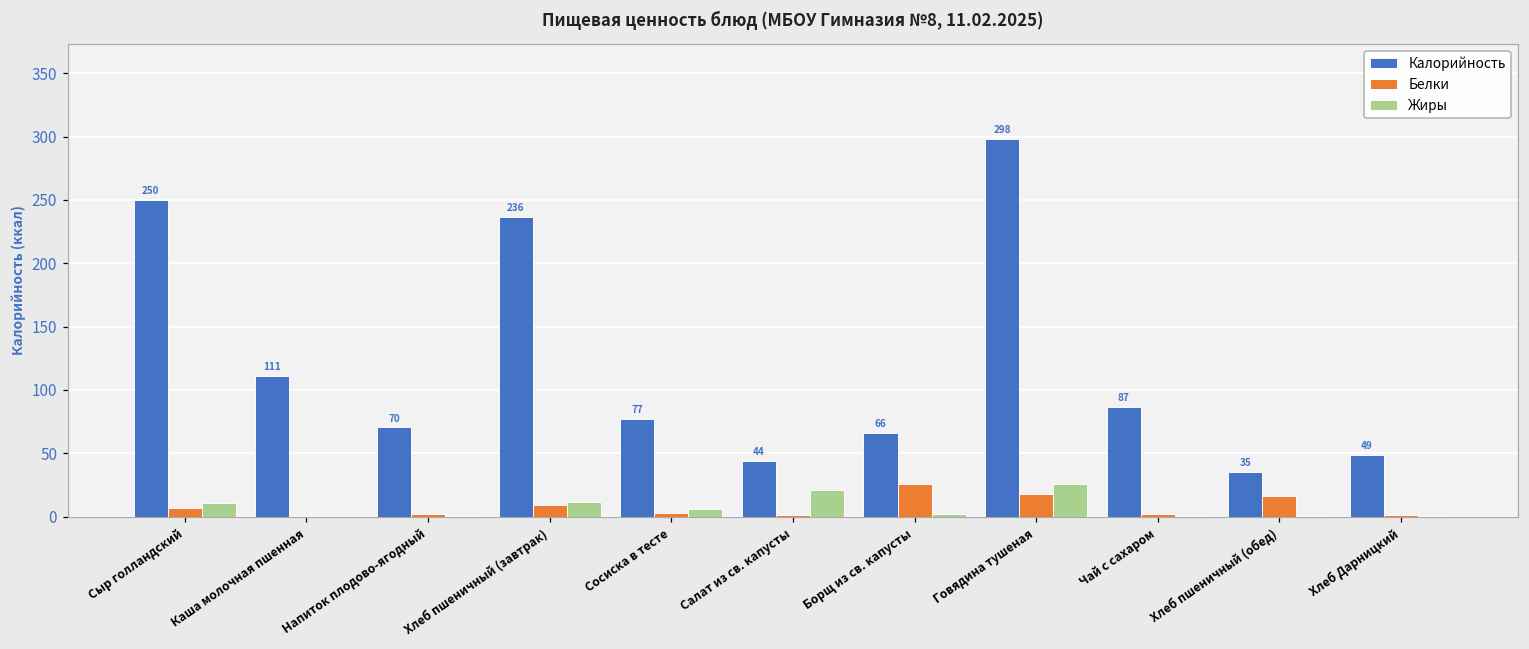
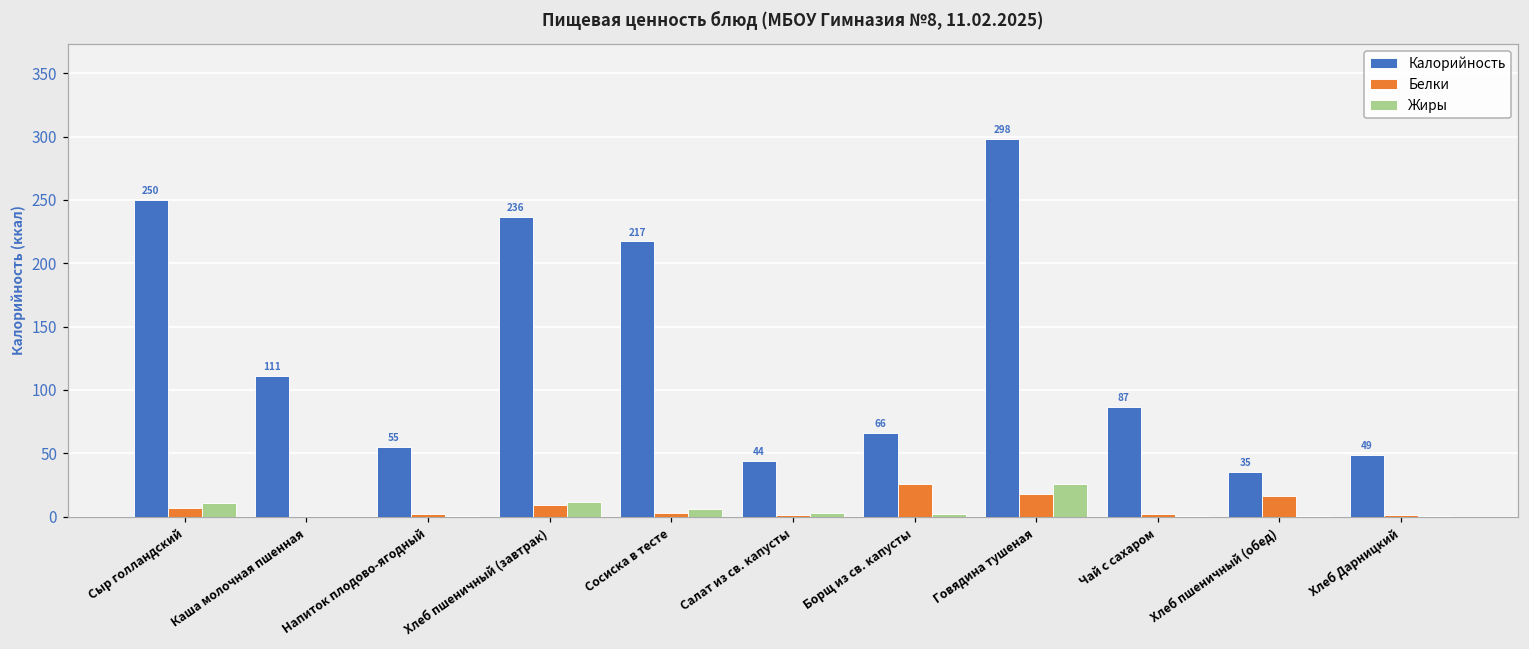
Калорийность, Напиток плодово-ягодный: 70 -> 55
Калорийность, Сосиска в тесте: 77 -> 217
Жиры, Салат из св. капусты: 21 -> 3
